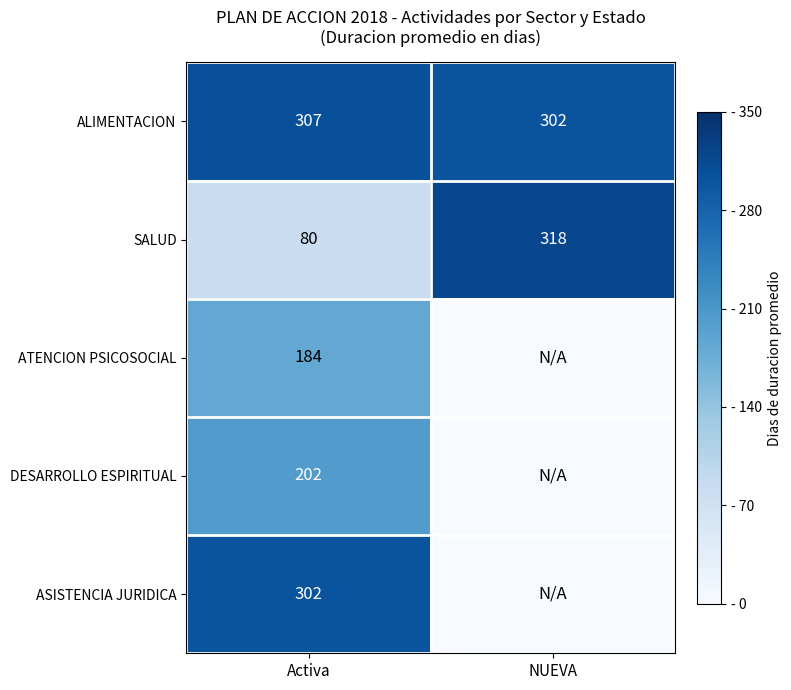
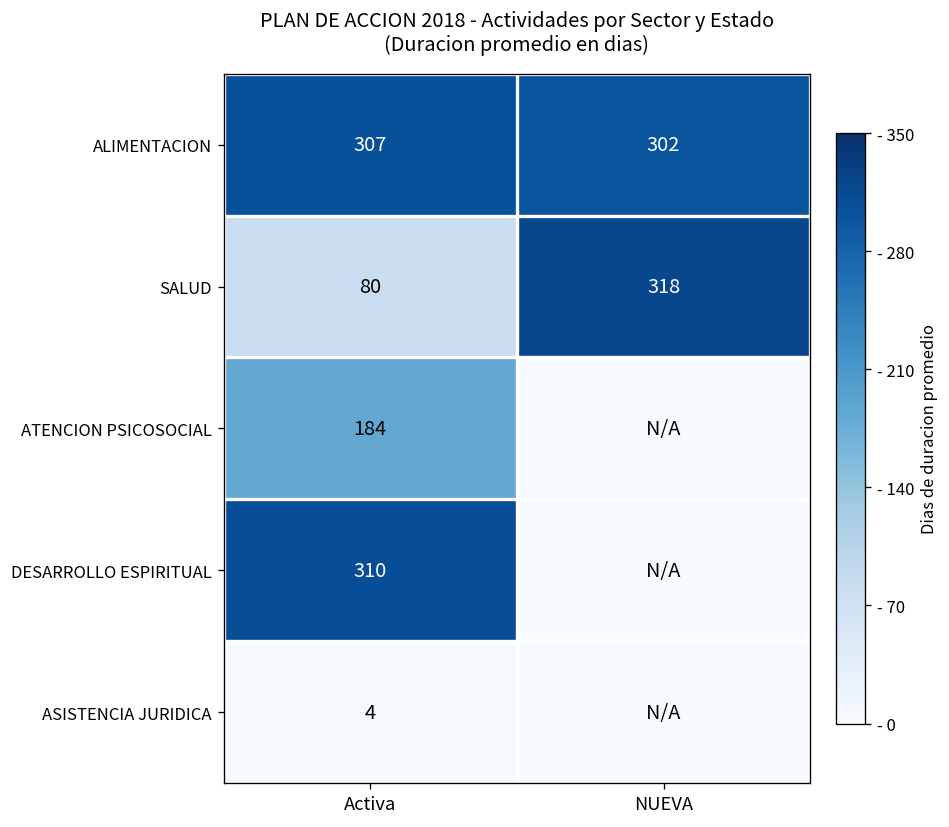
DESARROLLO ESPIRITUAL, Activa: 202 -> 310
ASISTENCIA JURIDICA, Activa: 302 -> 4
